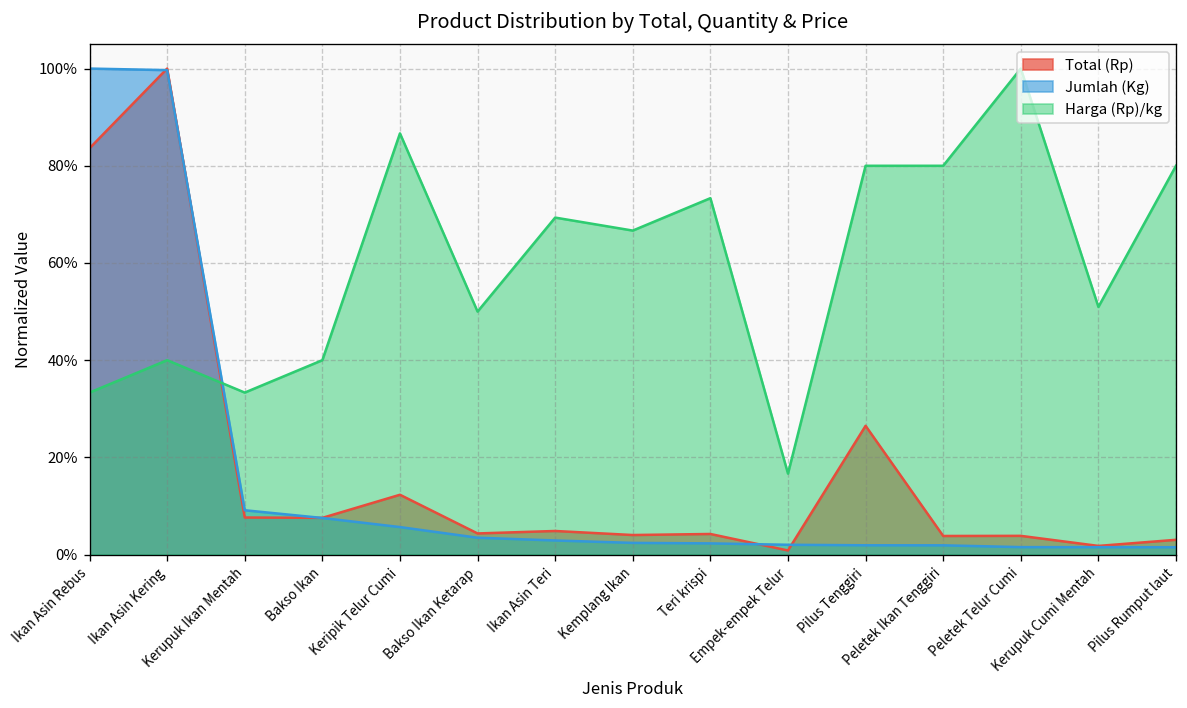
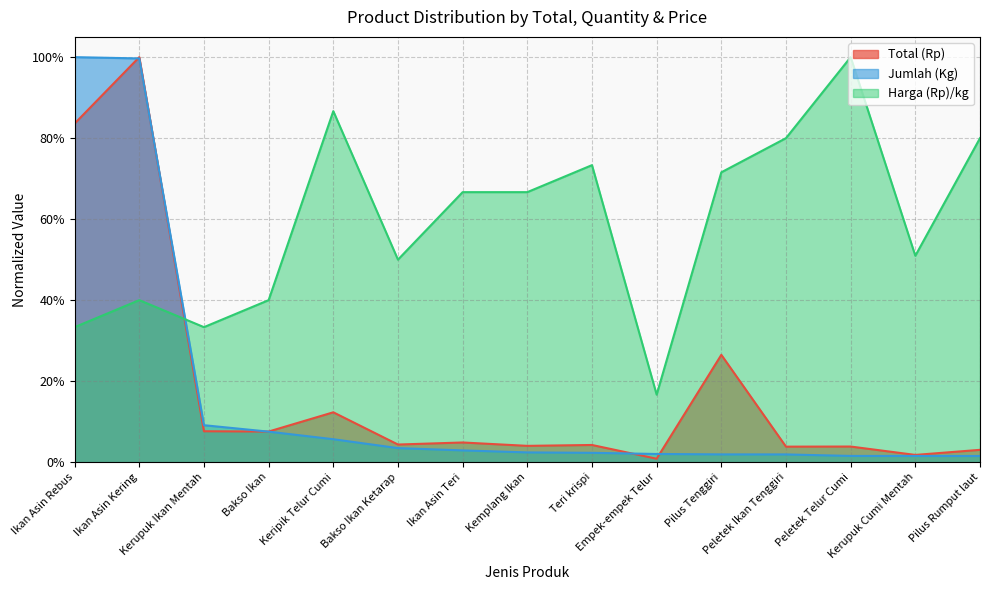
Harga (Rp)/kg, Ikan Asin Teri: 69% -> 67%
Harga (Rp)/kg, Pilus Tenggiri: 80% -> 72%
